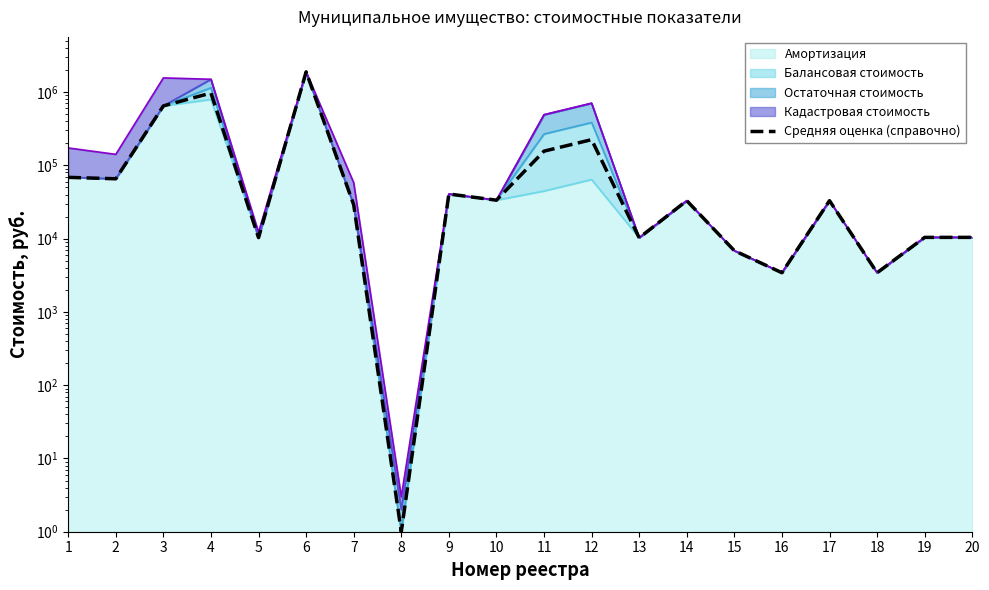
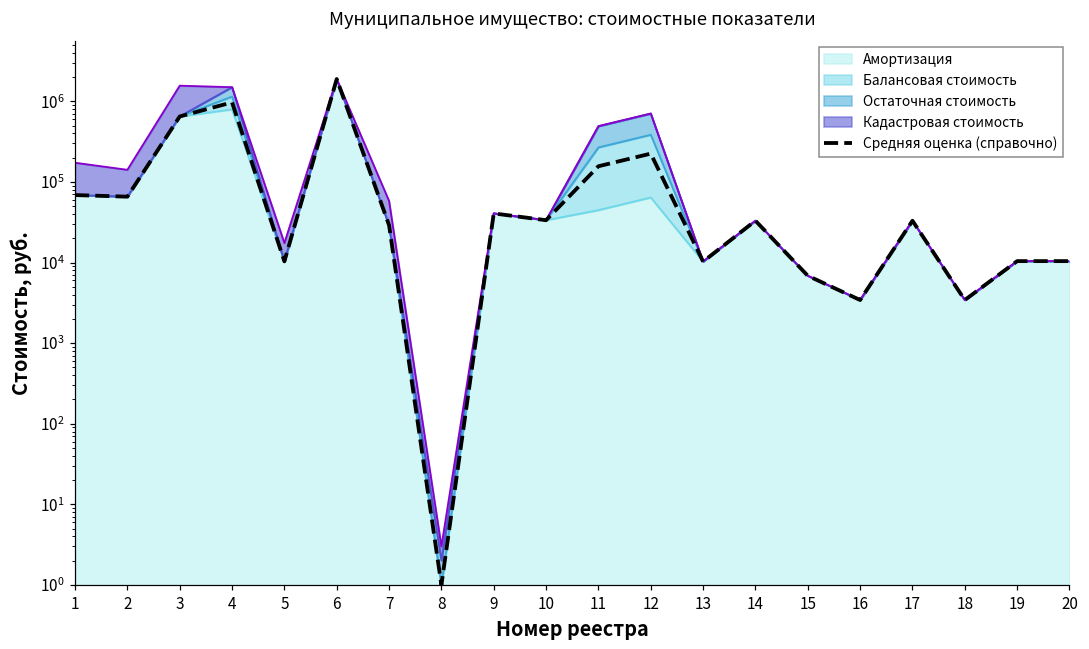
Кадастровая стоимость, 5: 1900 -> 7000
